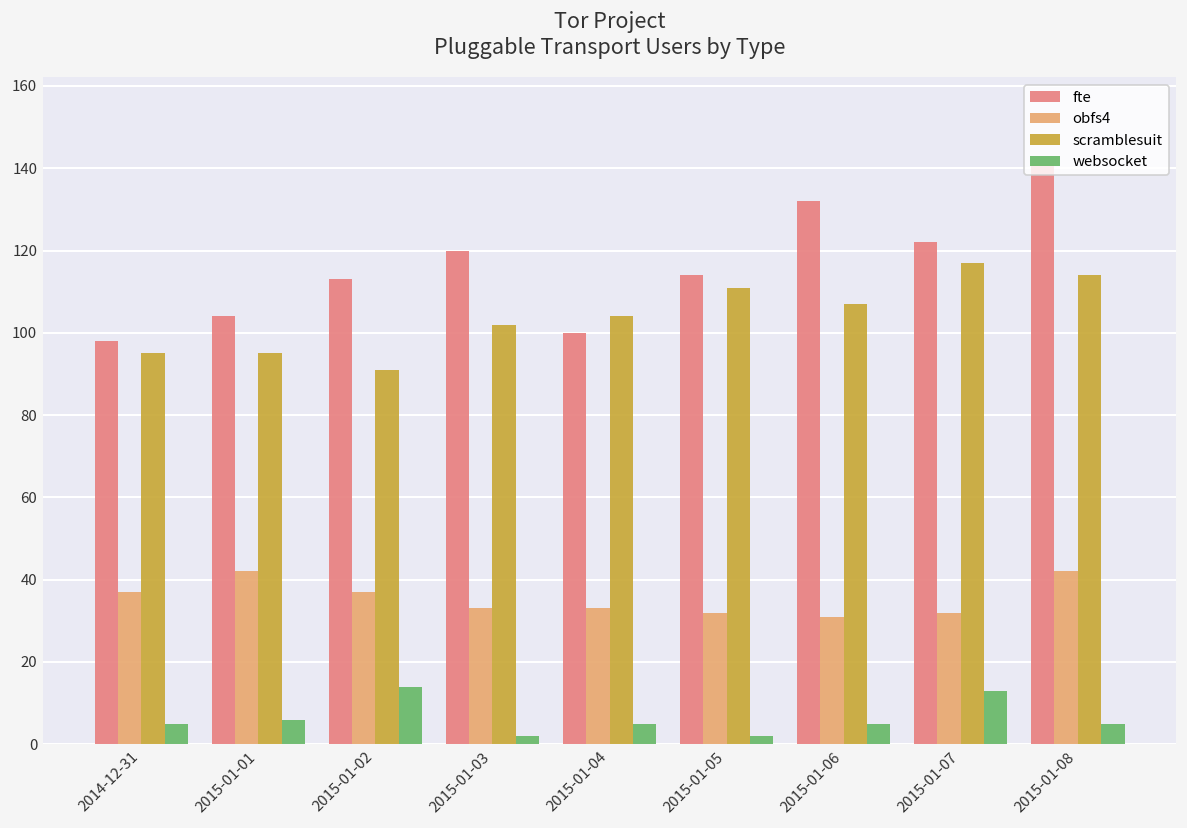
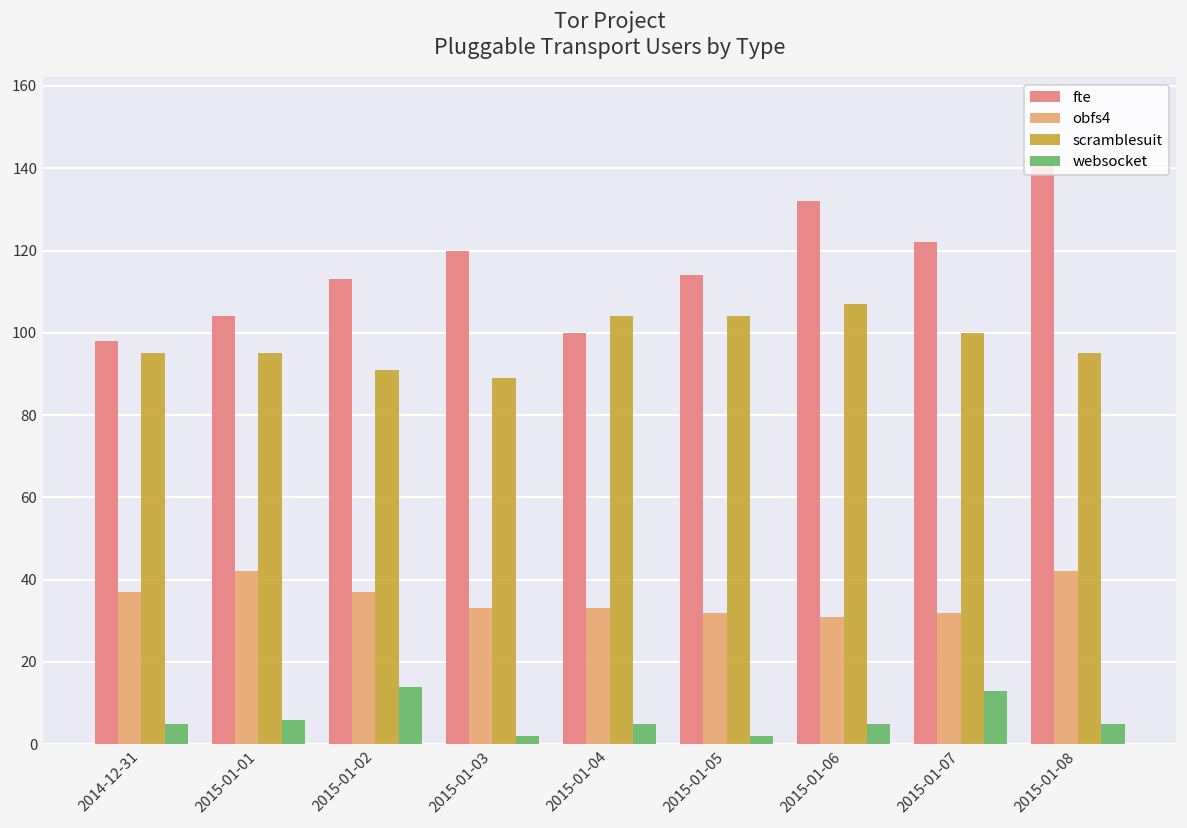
scramblesuit, 2015-01-03: 102 -> 89
scramblesuit, 2015-01-05: 111 -> 104
scramblesuit, 2015-01-07: 117 -> 100
scramblesuit, 2015-01-08: 114 -> 95
